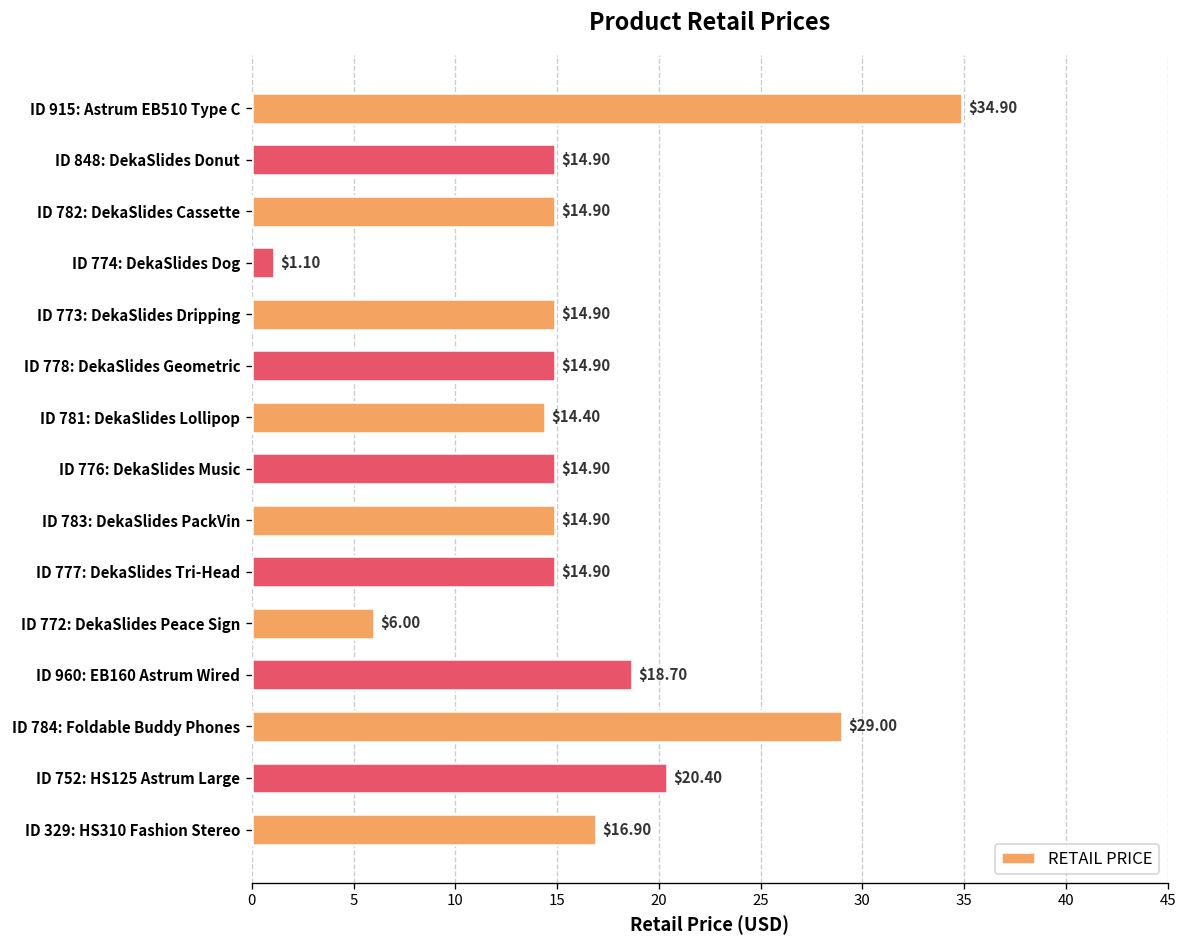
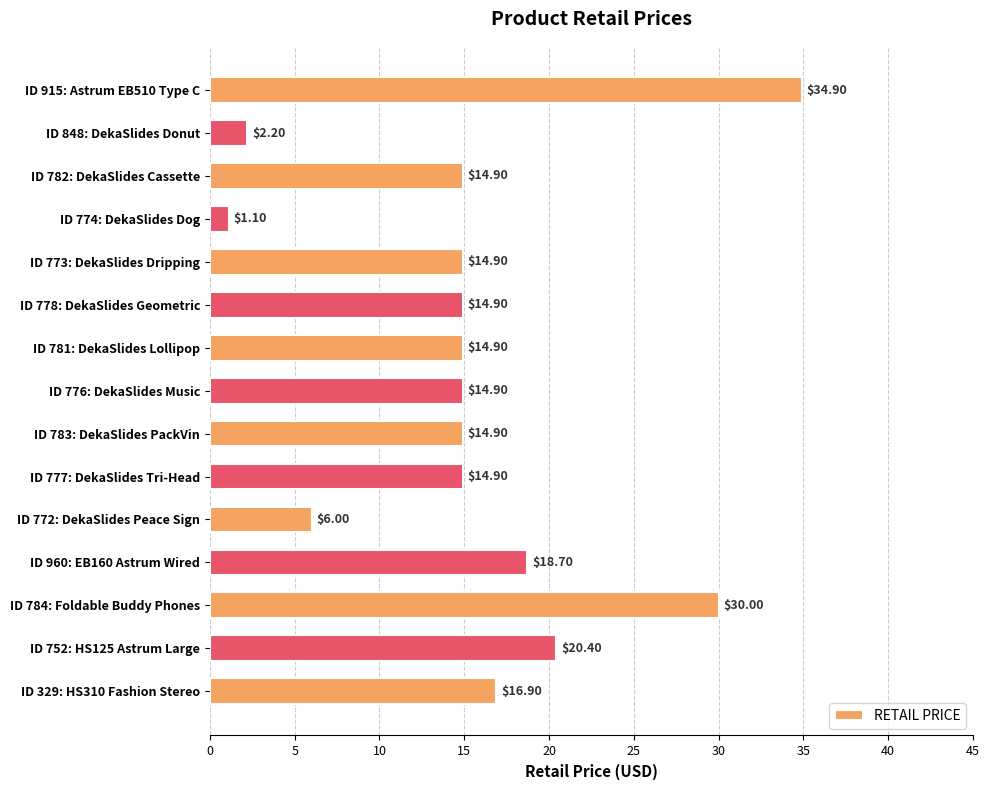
ID 848: DekaSlides Donut: $14.90 -> $2.20
ID 781: DekaSlides Lollipop: $14.40 -> $14.90
ID 784: Foldable Buddy Phones: $29.00 -> $30.00
